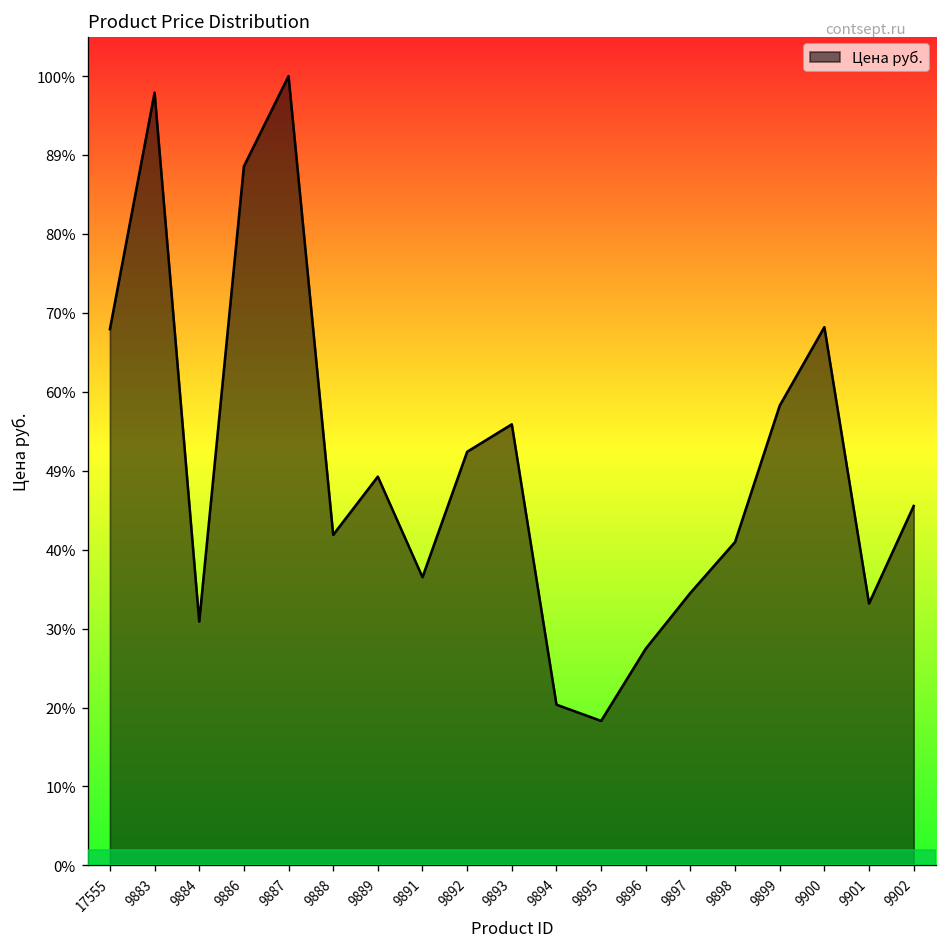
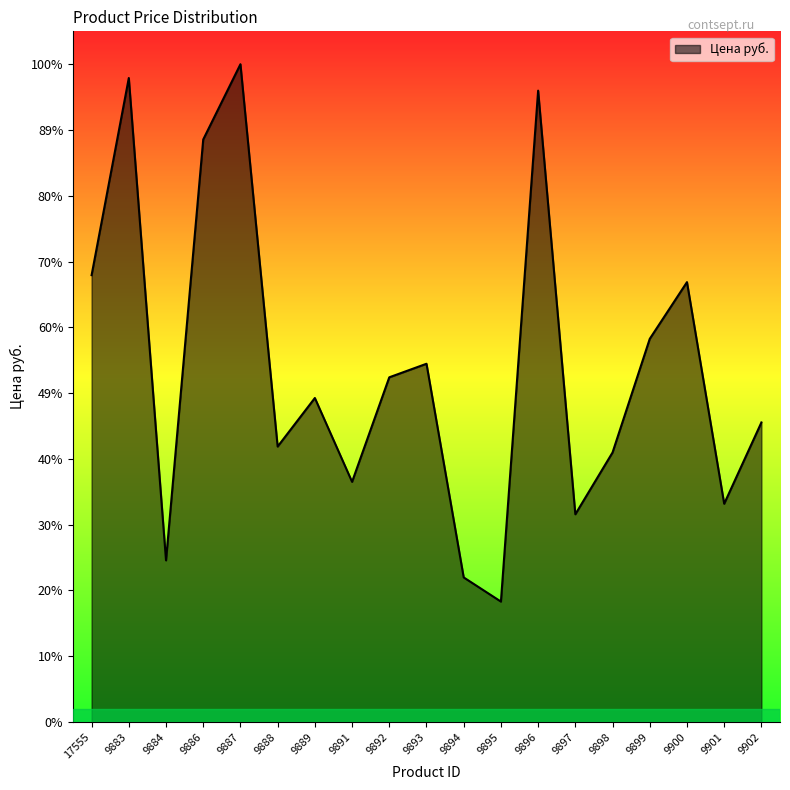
9884: 31% -> 25%
9893: 56% -> 54%
9894: 20% -> 22%
9896: 27% -> 96%
9897: 35% -> 32%
9900: 68% -> 67%
